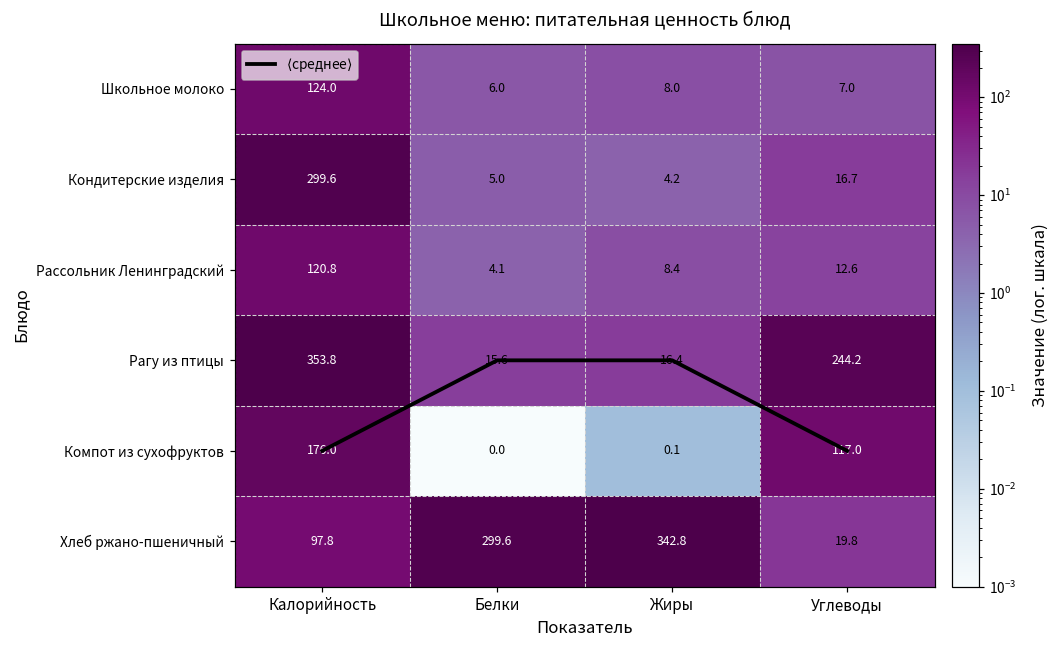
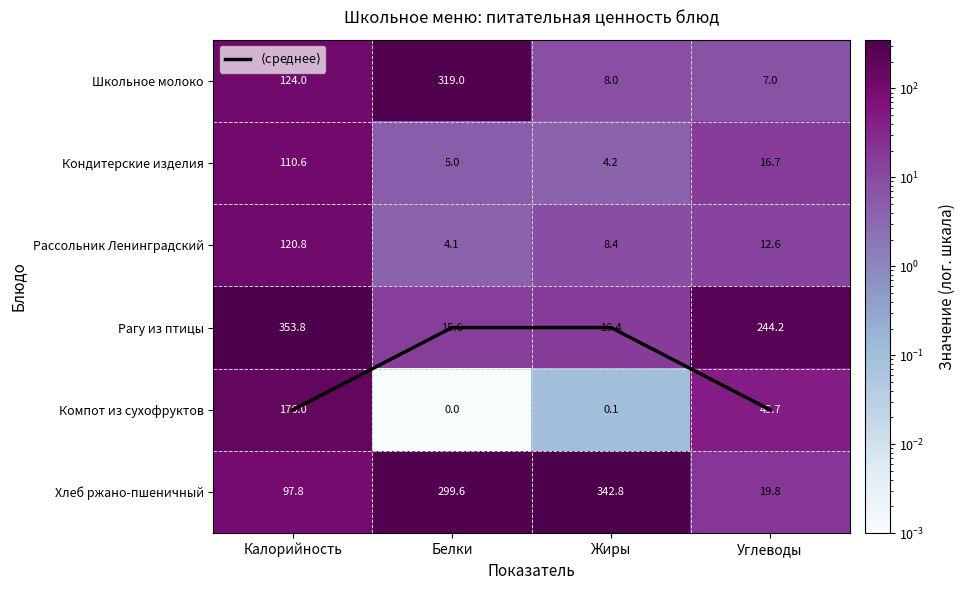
Школьное молоко, Белки: 6.0 -> 319.0
Кондитерские изделия, Калорийность: 299.6 -> 110.6
Компот из сухофруктов, Углеводы: 117.0 -> 45.7
